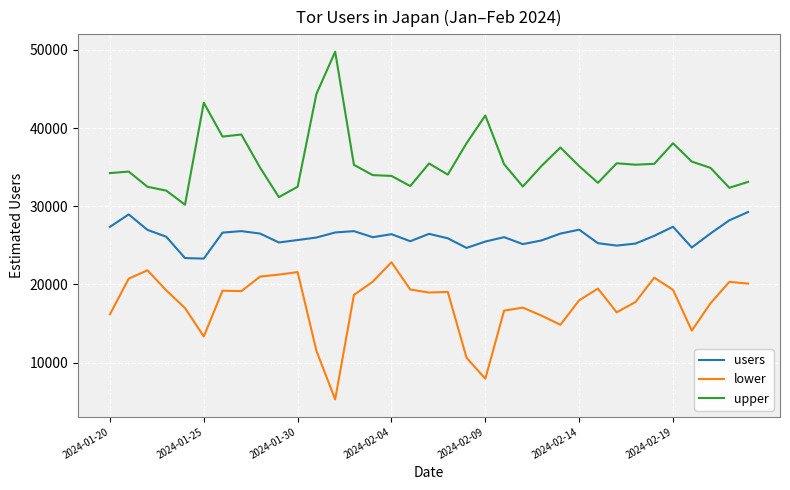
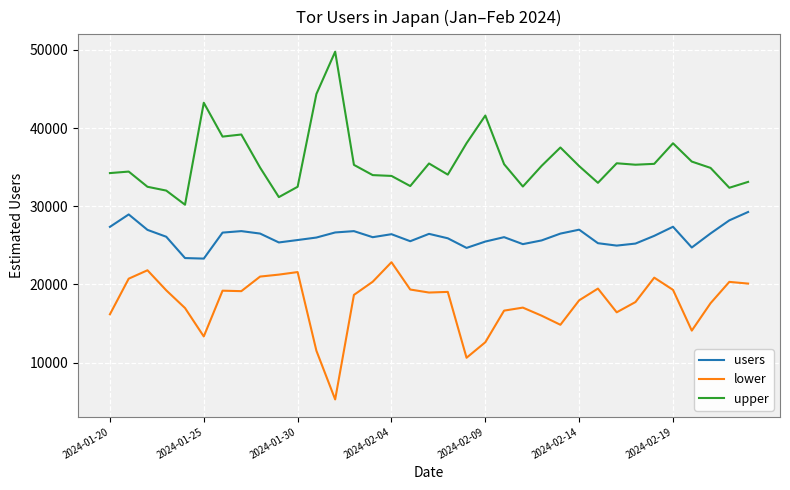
lower, 2024-02-09: 8000 -> 13000
